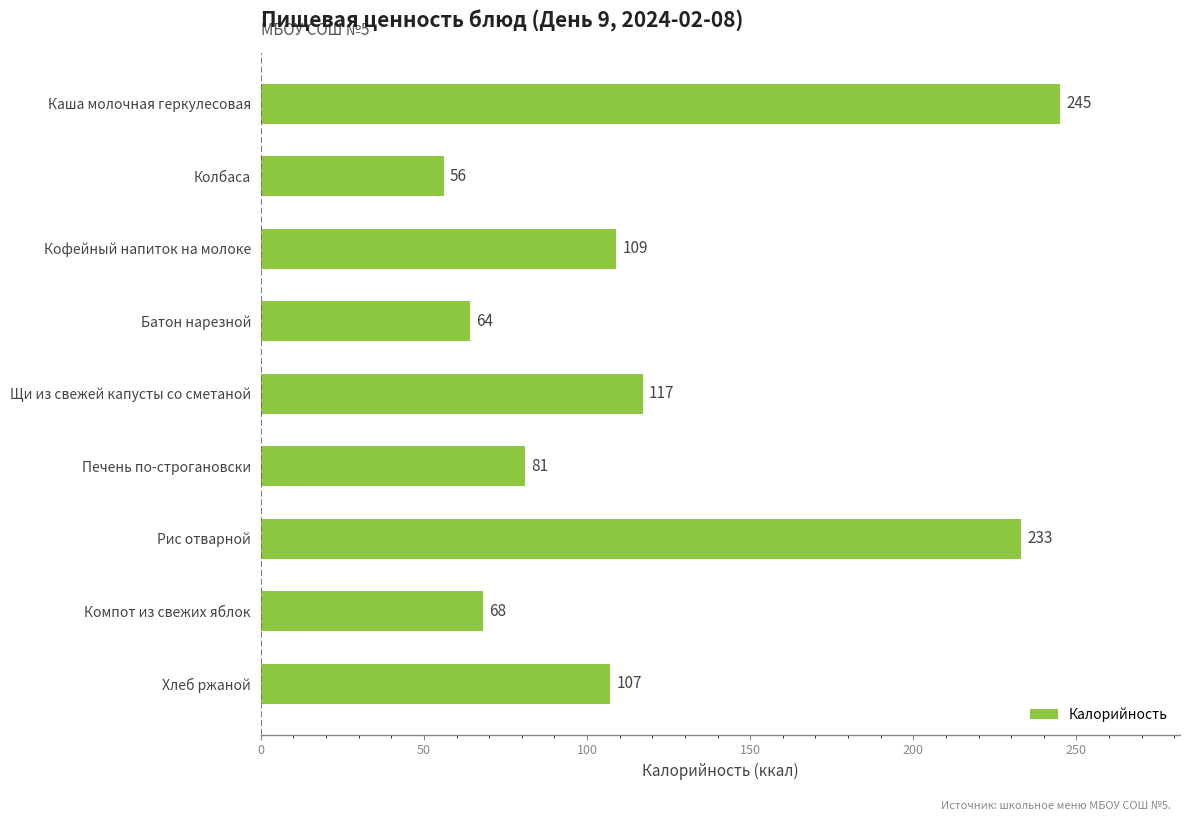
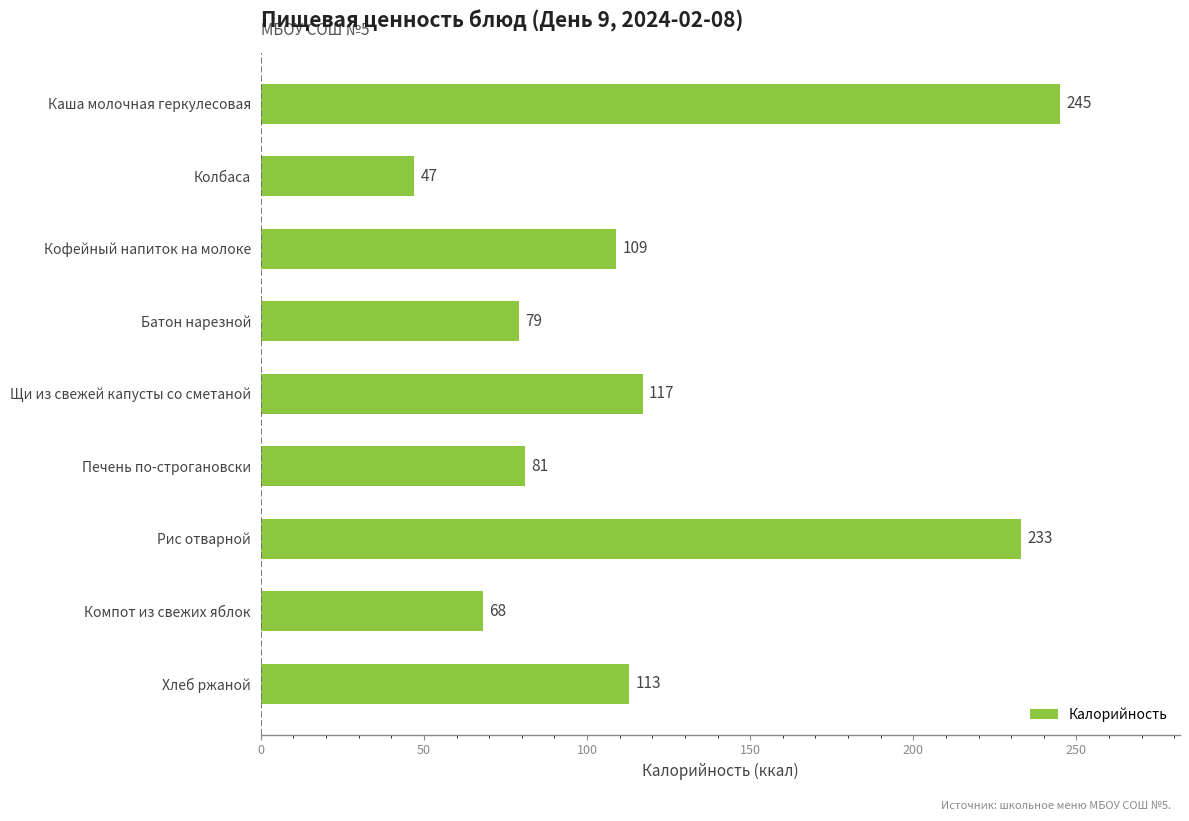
Колбаса: 56 -> 47
Батон нарезной: 64 -> 79
Хлеб ржаной: 107 -> 113
